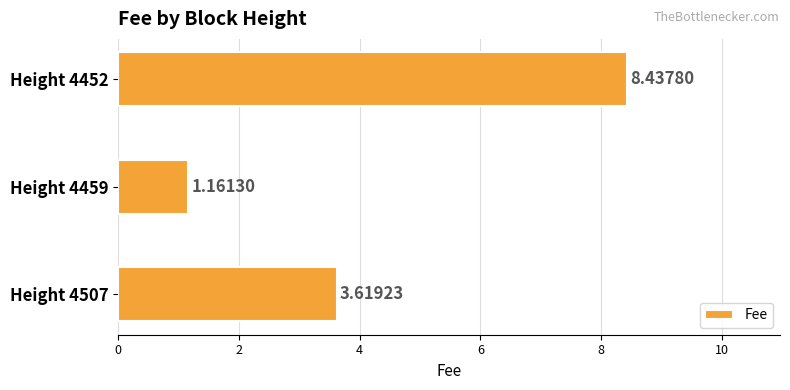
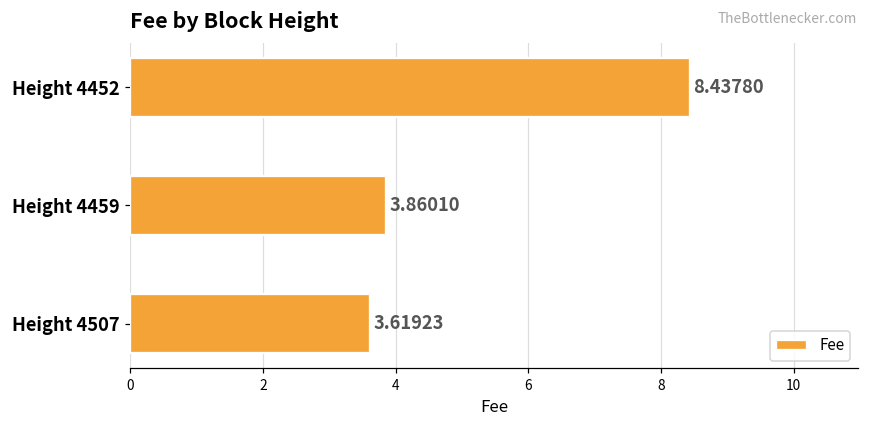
Height 4459: 1.16130 -> 3.86010
